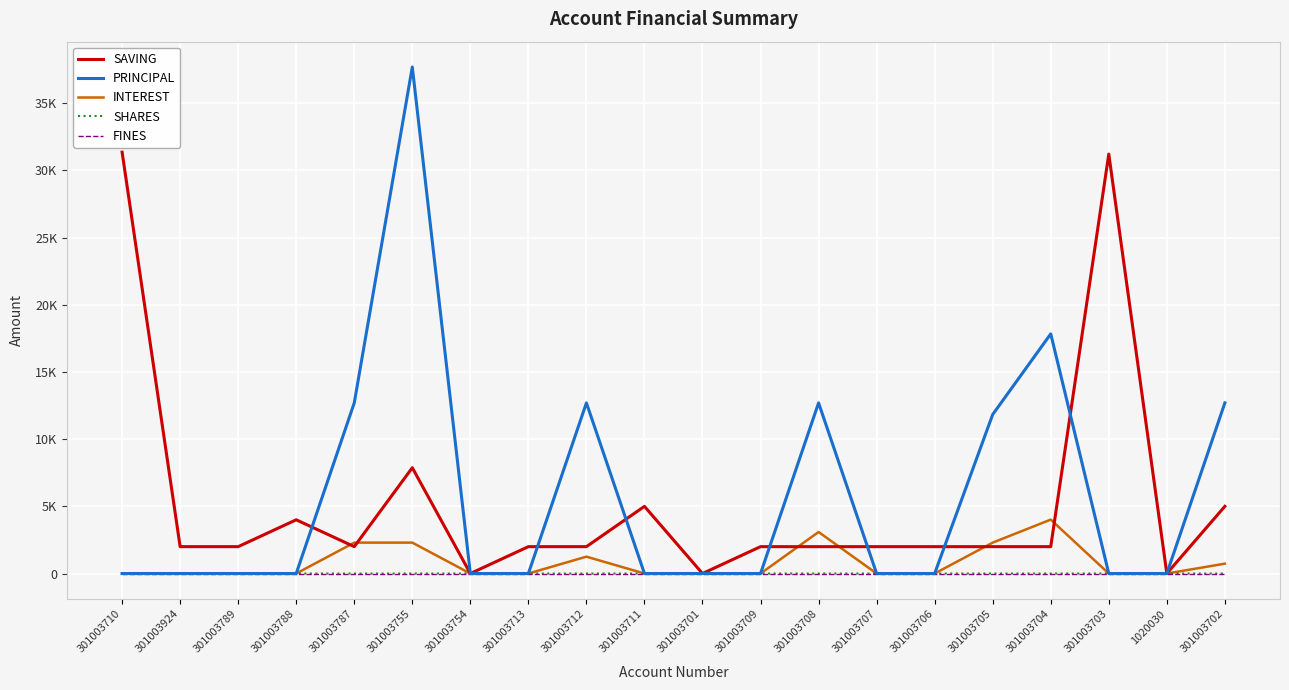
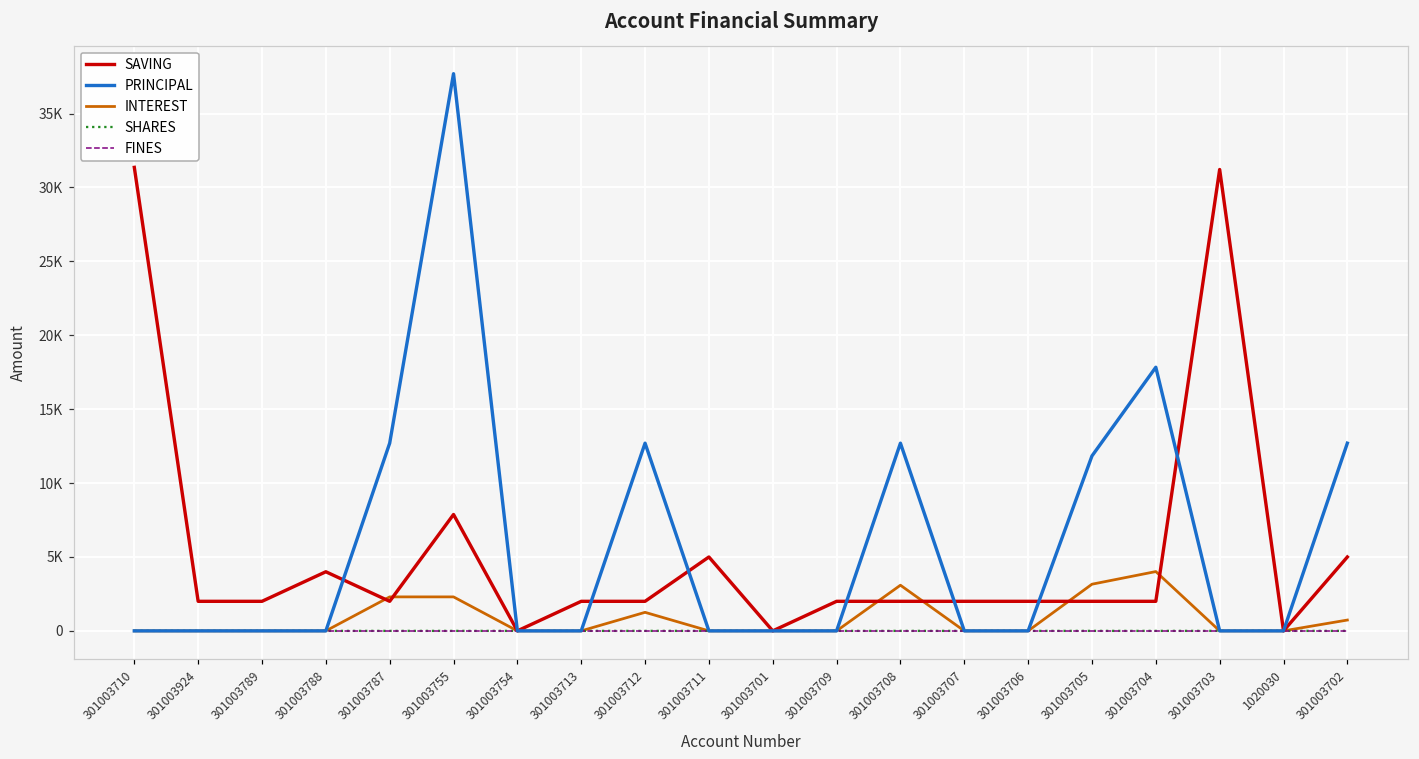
INTEREST, 301003705: 2300 -> 3200
